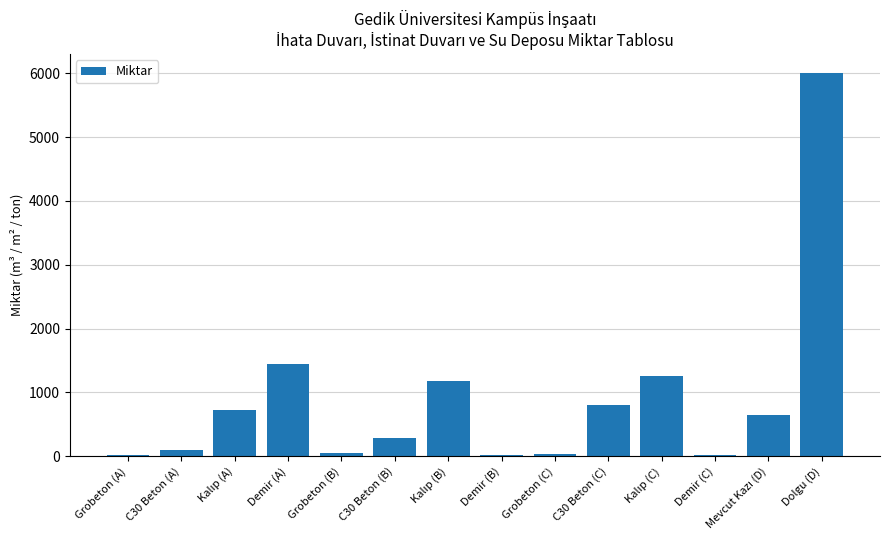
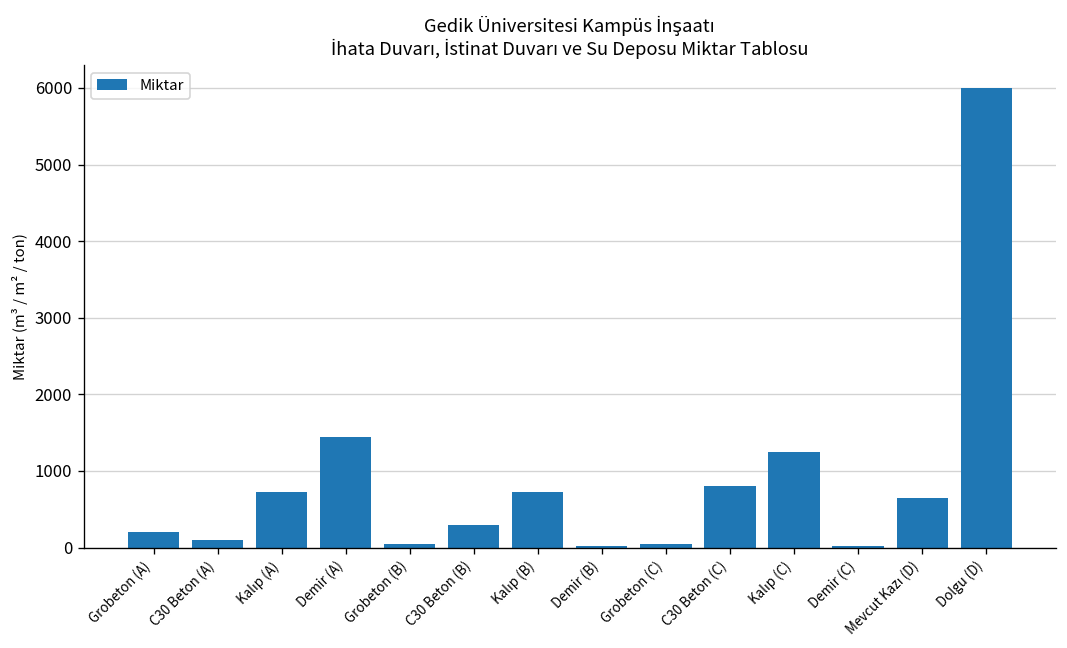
Grobeton (A): 0 -> 200
Kalıp (B): 1200 -> 700
